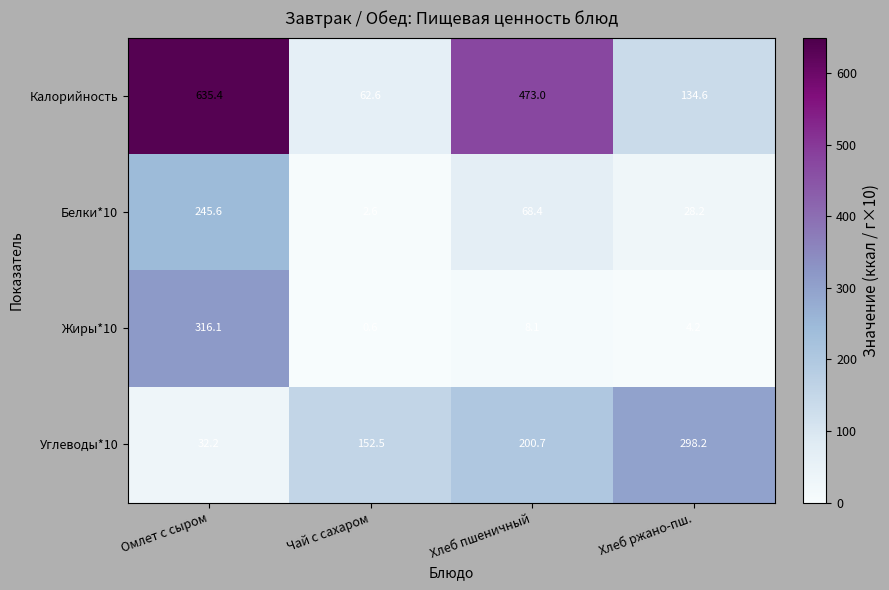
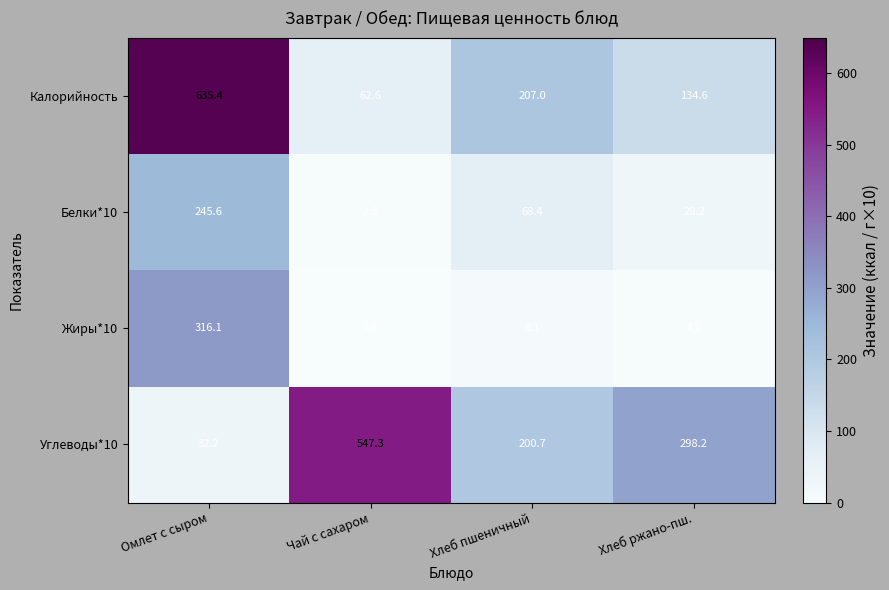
Калорийность, Хлеб пшеничный: 473.0 -> 207.0
Углеводы*10, Чай с сахаром: 152.5 -> 547.3
